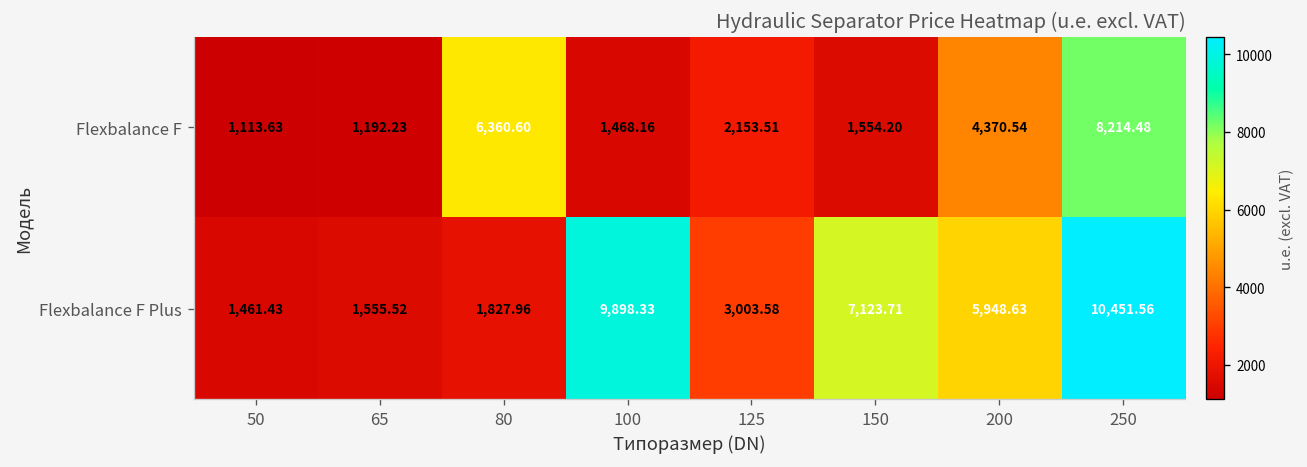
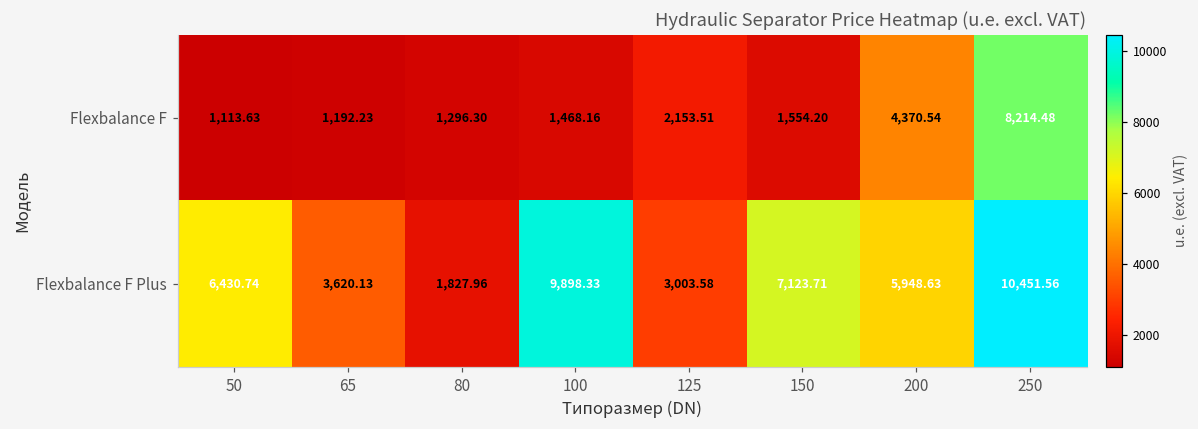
Flexbalance F, 80: 6,360.60 -> 1,296.30
Flexbalance F Plus, 50: 1,461.43 -> 6,430.74
Flexbalance F Plus, 65: 1,555.52 -> 3,620.13
